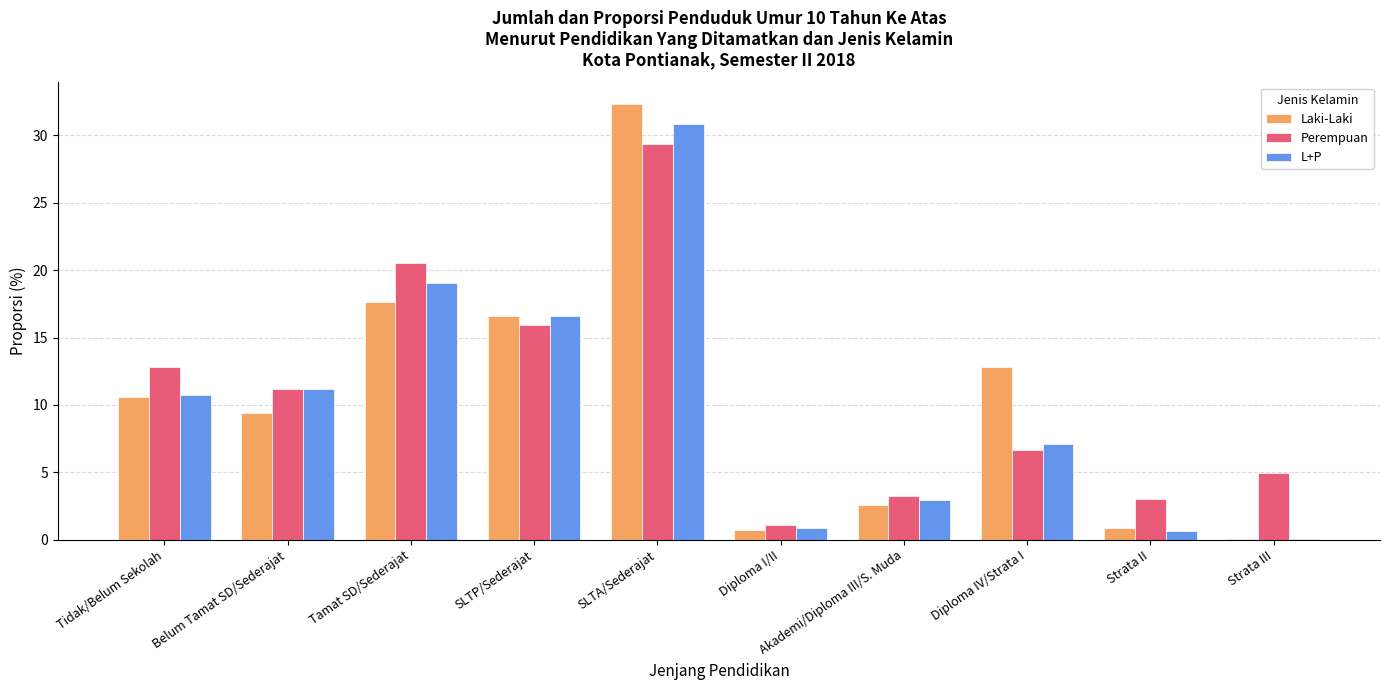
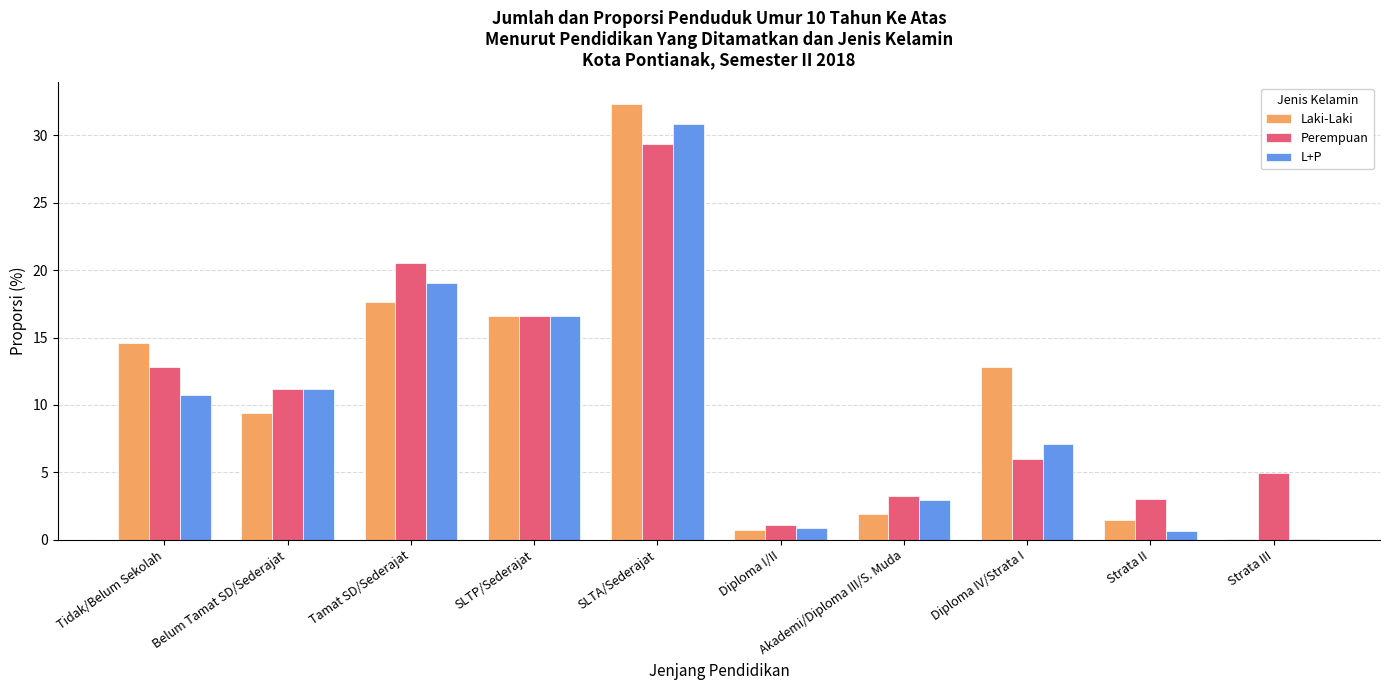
Laki-Laki, Tidak/Belum Sekolah: 10.6 -> 14.6
Perempuan, SLTP/Sederajat: 15.9 -> 16.6
Laki-Laki, Akademi/Diploma III/S. Muda: 2.6 -> 1.9
Perempuan, Diploma IV/Strata I: 6.7 -> 6.0
Laki-Laki, Strata II: 0.8 -> 1.5
